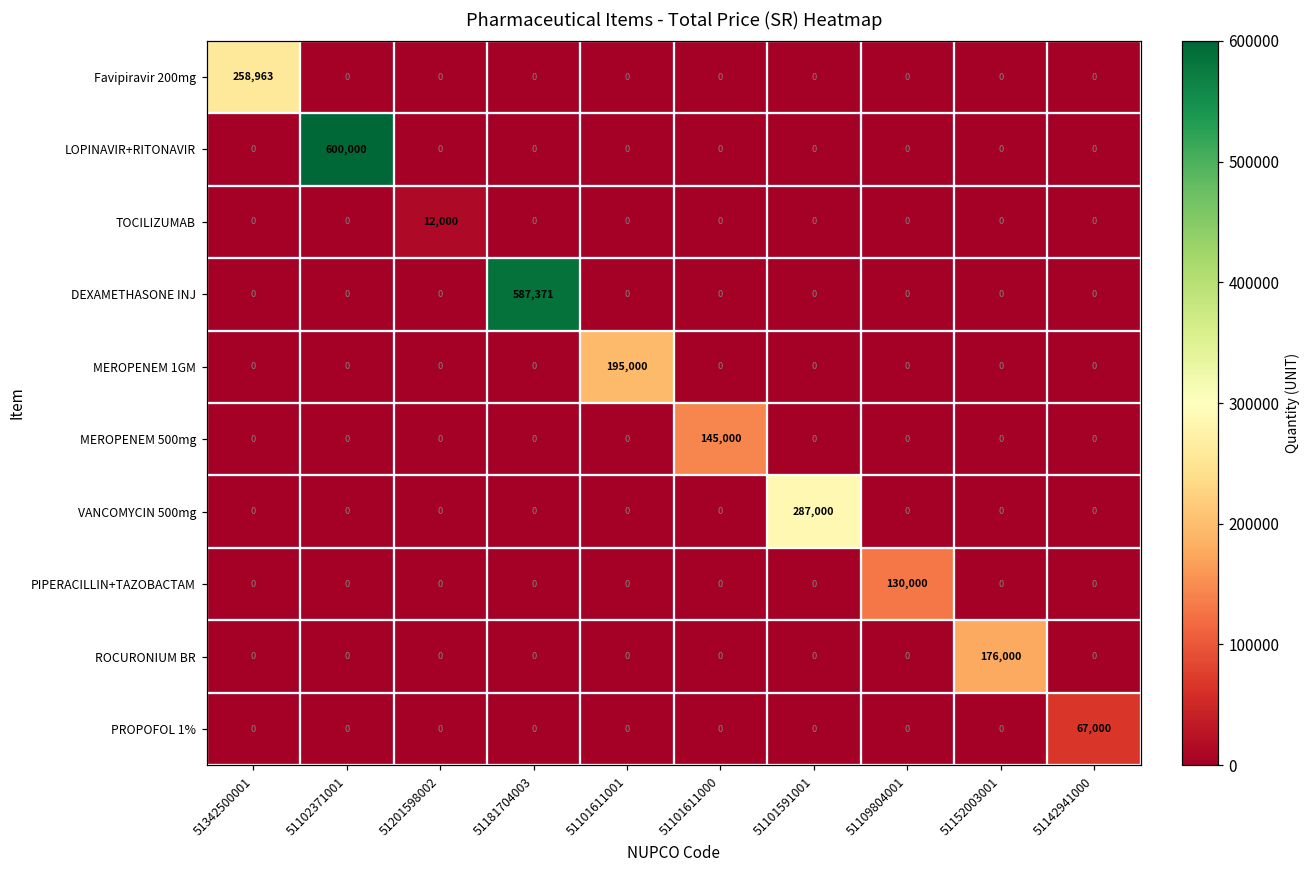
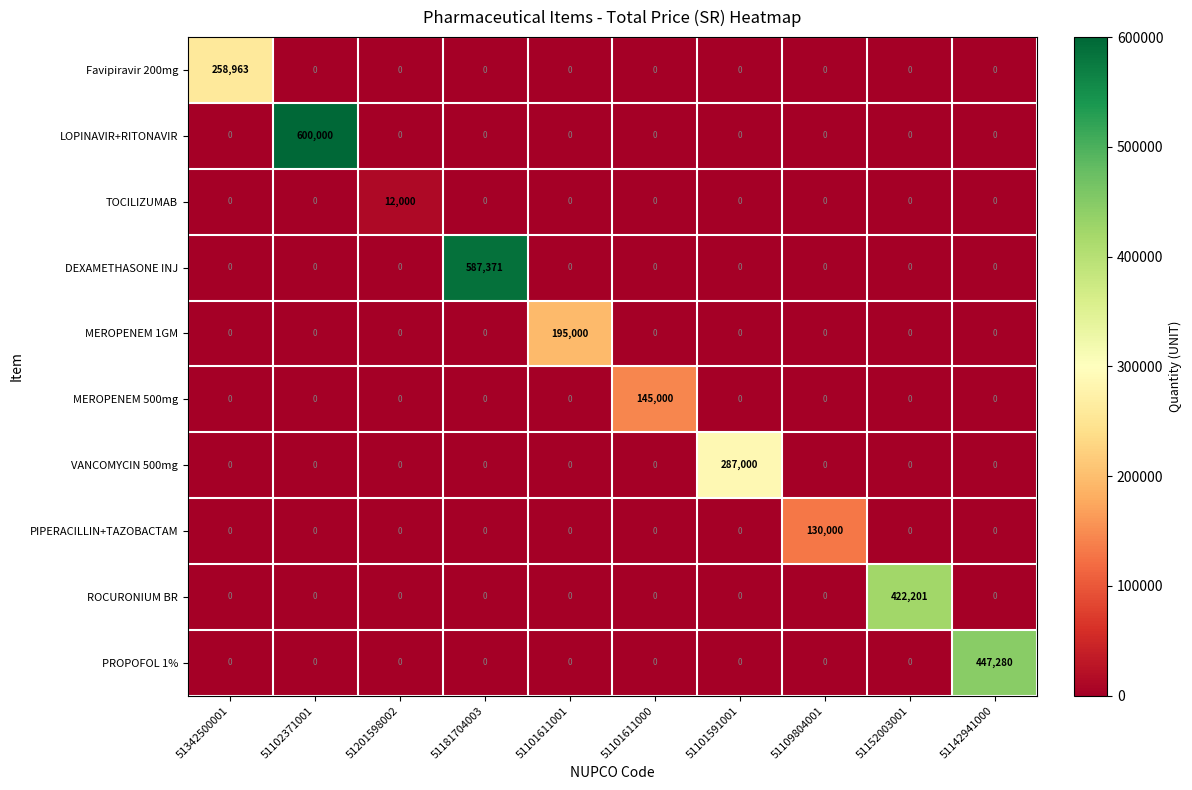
ROCURONIUM BR, 51152003001: 176,000 -> 422,201
PROPOFOL 1%, 51142941000: 67,000 -> 447,280
